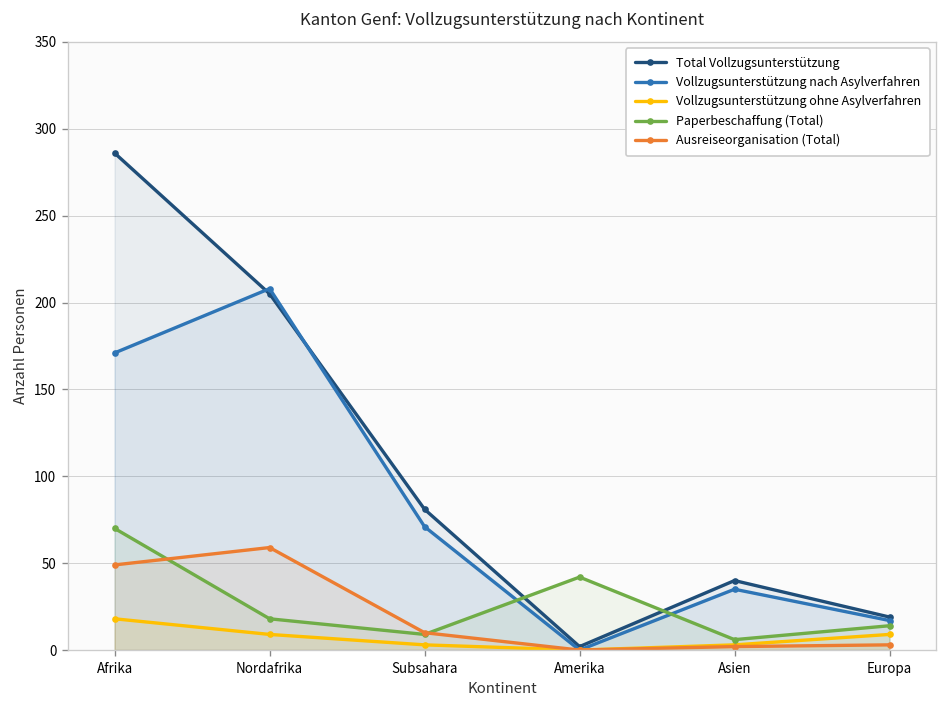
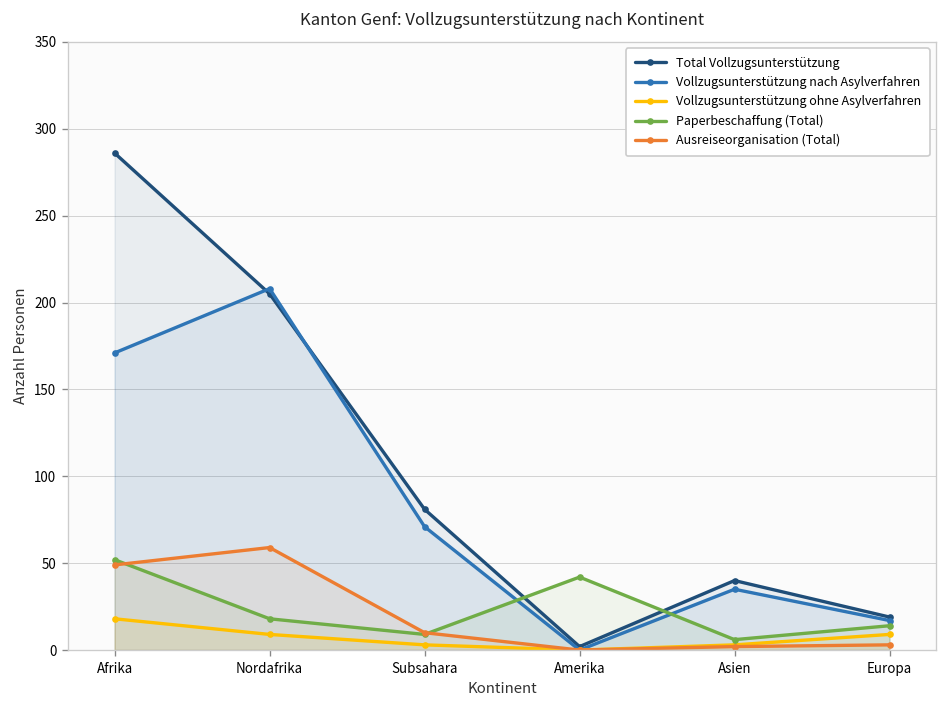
Paperbeschaffung (Total), Afrika: 70 -> 52
